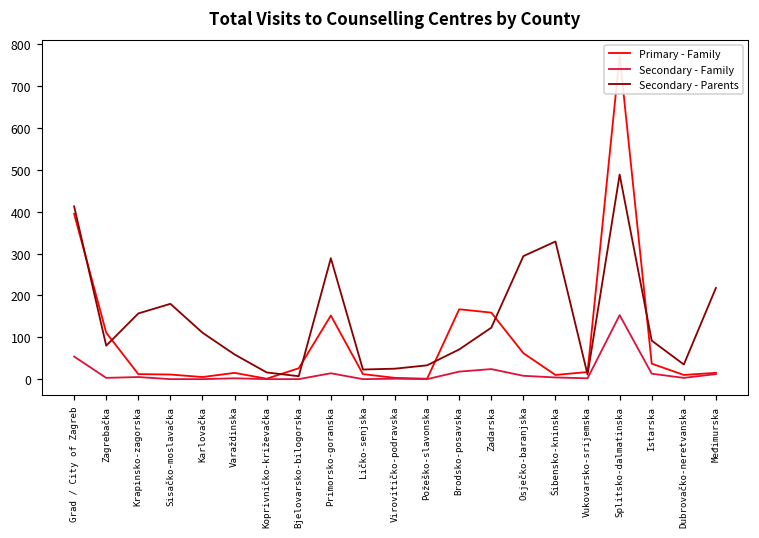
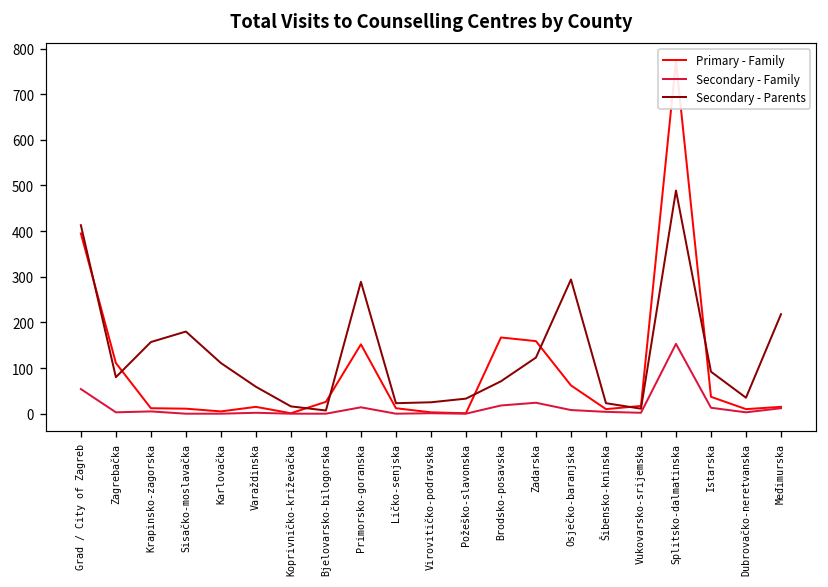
Secondary - Parents, Šibensko-kninska: 330 -> 20
